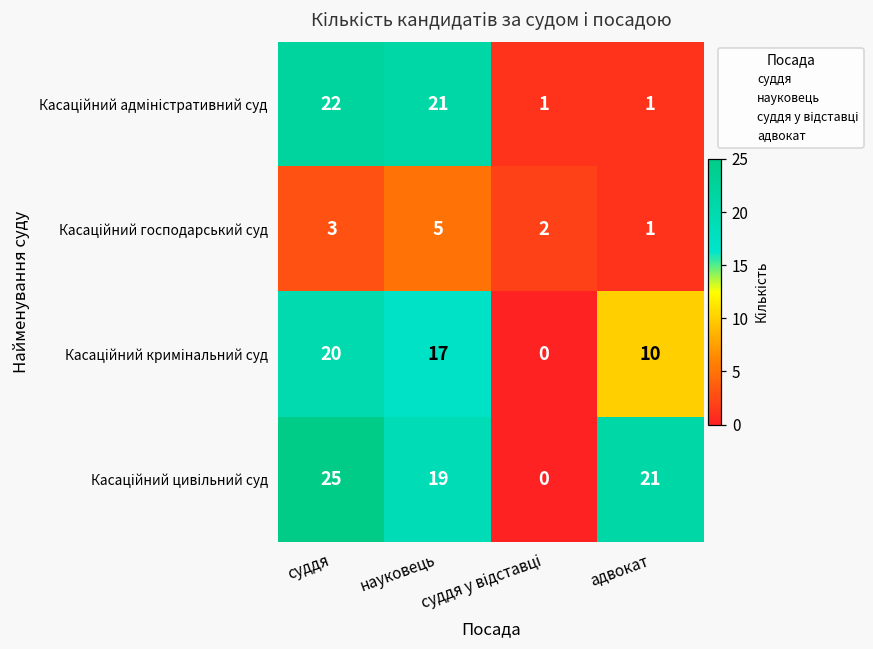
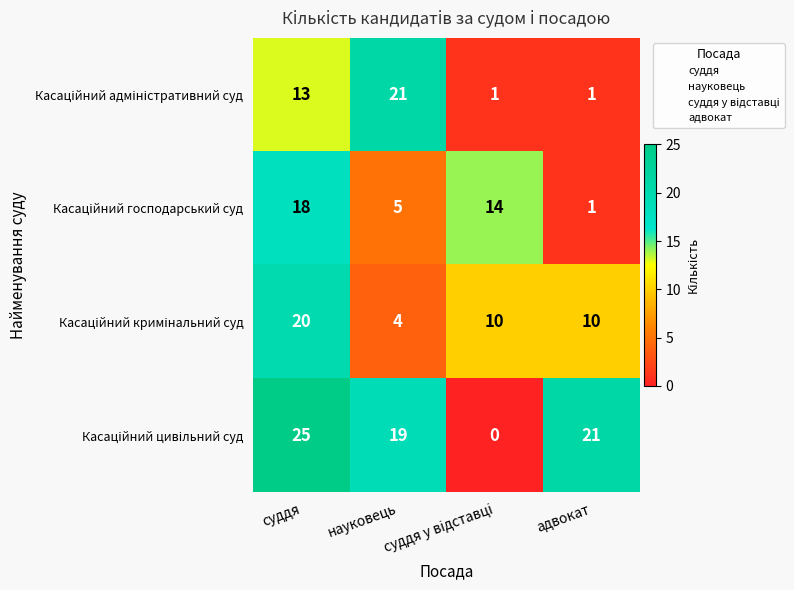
Касаційний адміністративний суд, суддя: 22 -> 13
Касаційний господарський суд, суддя: 3 -> 18
Касаційний господарський суд, суддя у відставці: 2 -> 14
Касаційний кримінальний суд, науковець: 17 -> 4
Касаційний кримінальний суд, суддя у відставці: 0 -> 10
